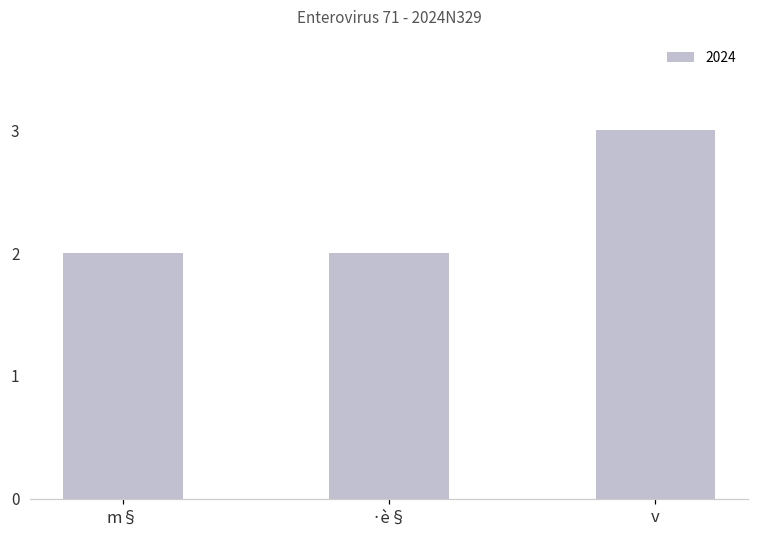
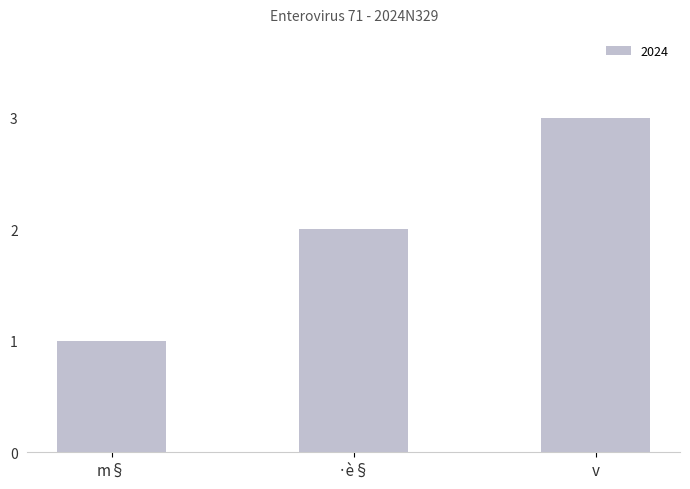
m§: 2 -> 1
